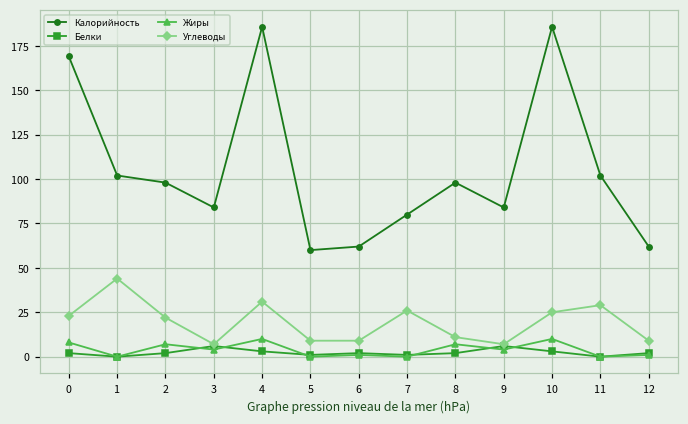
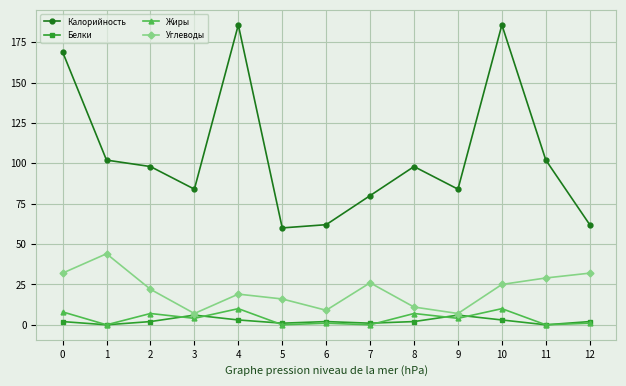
Углеводы, 0: 23 -> 32
Углеводы, 4: 31 -> 19
Углеводы, 5: 9 -> 16
Углеводы, 12: 9 -> 32
